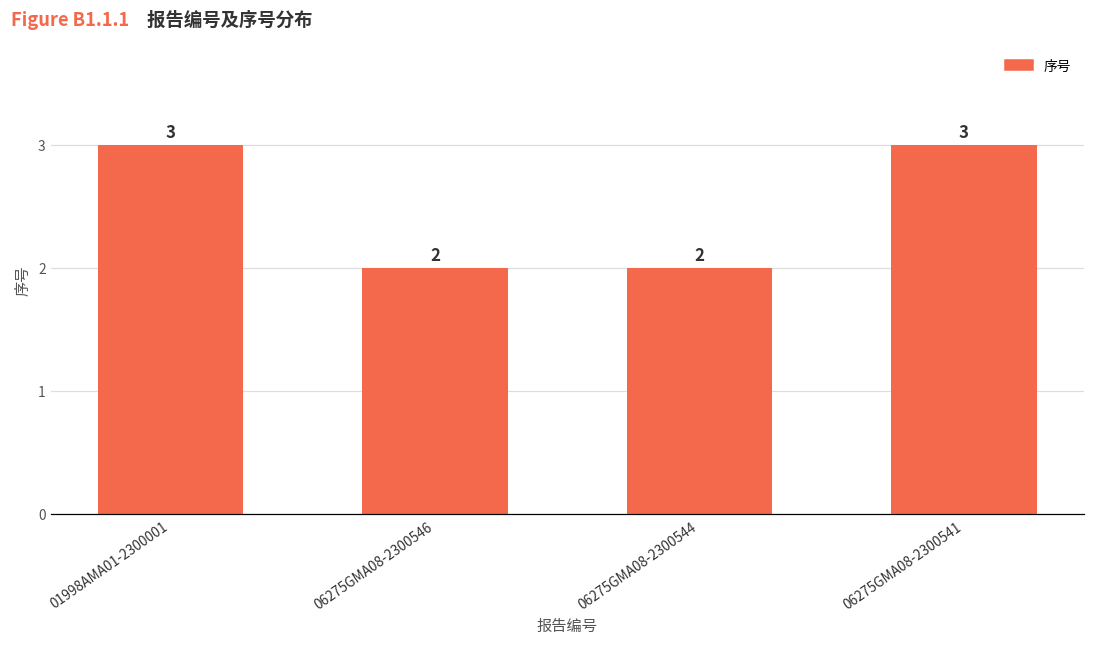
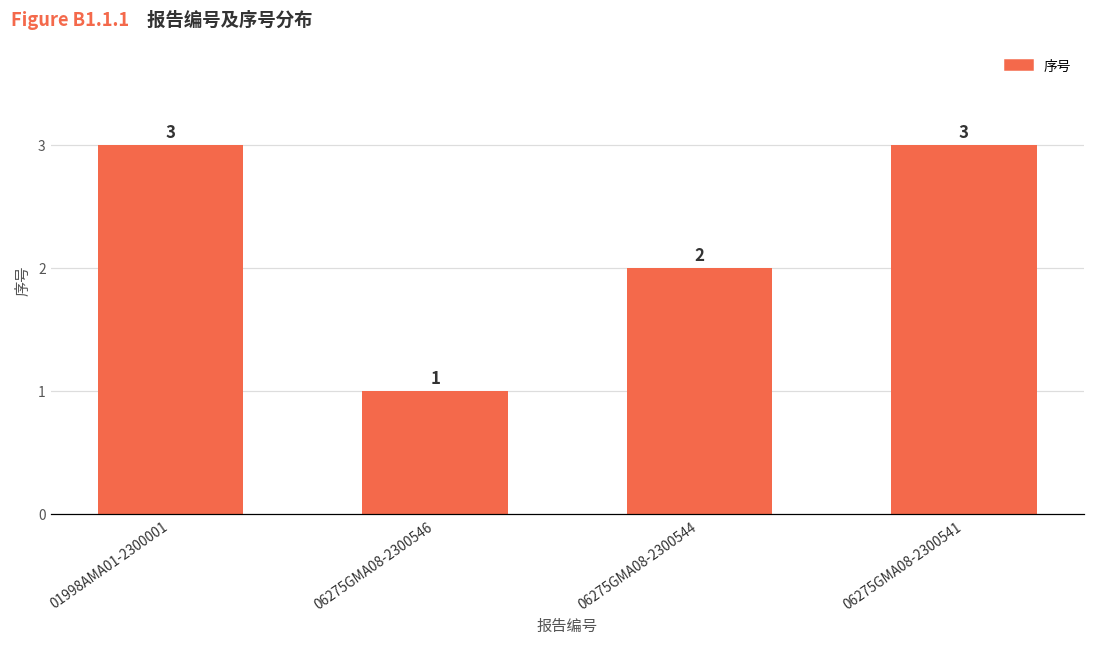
06275GMA08-2300546: 2 -> 1
